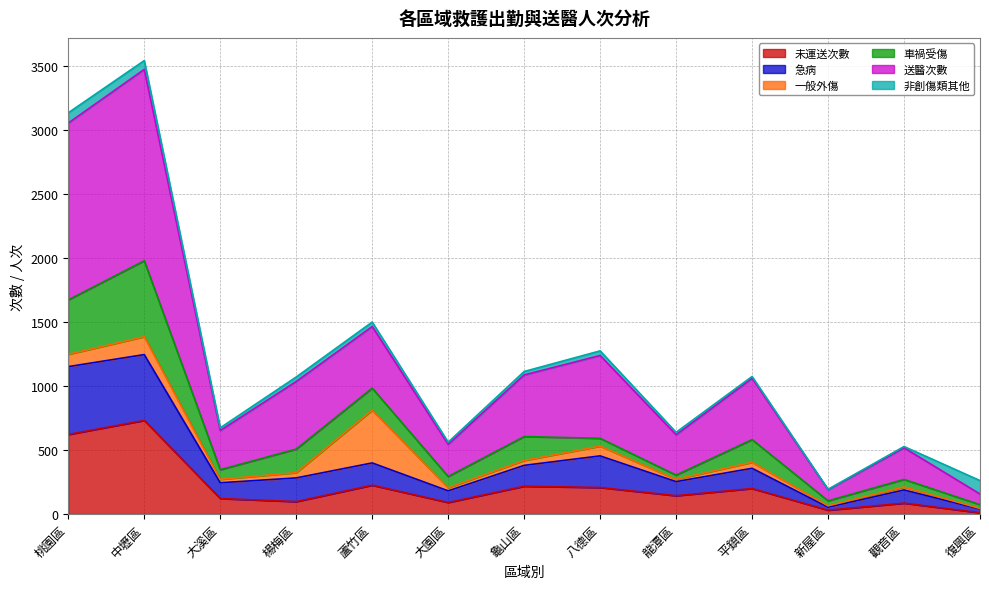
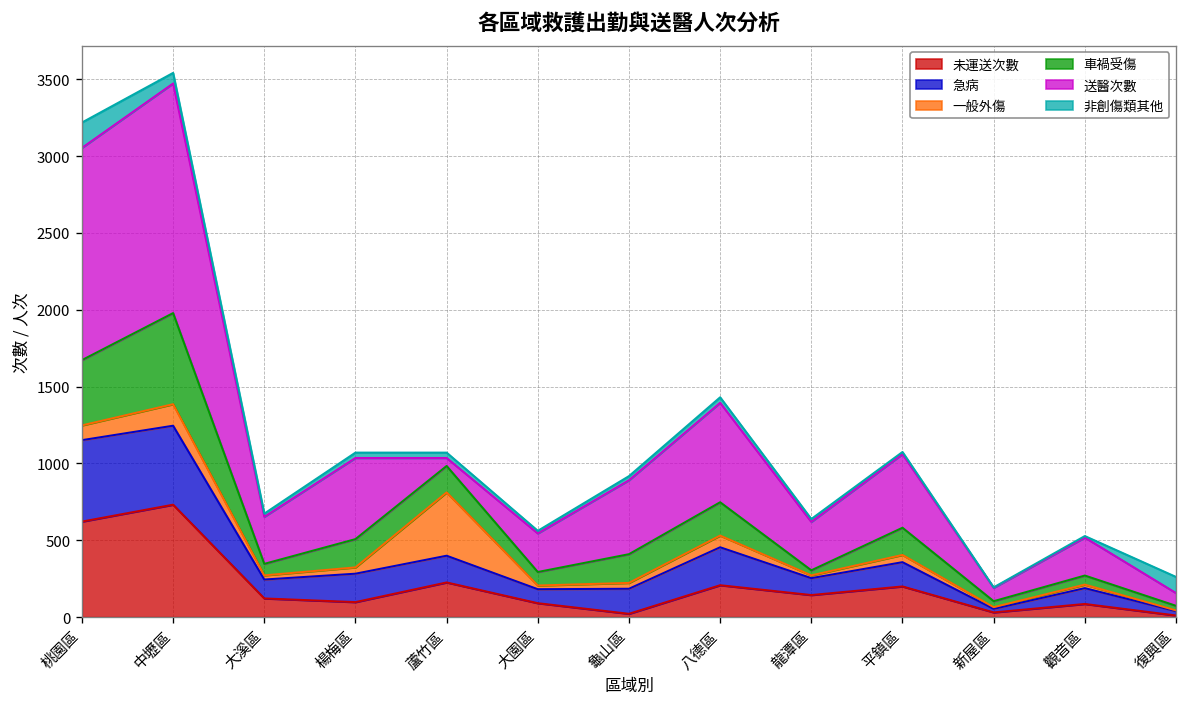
非創傷類其他, 桃園區: 80 -> 170
送醫次數, 蘆竹區: 480 -> 50
未運送次數, 龜山區: 220 -> 20
車禍受傷, 八德區: 60 -> 220
